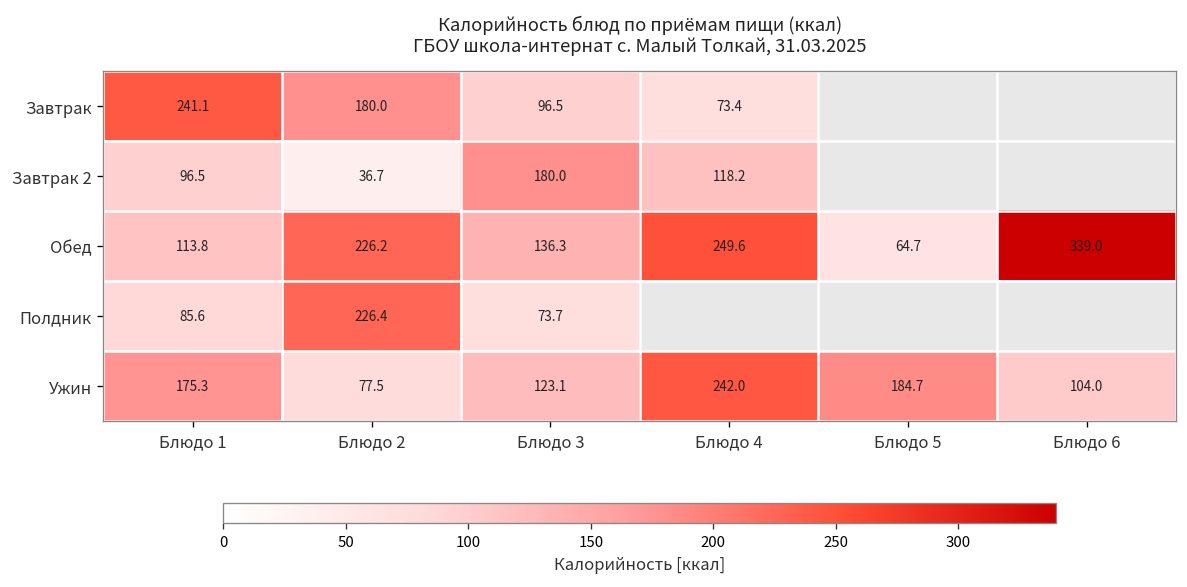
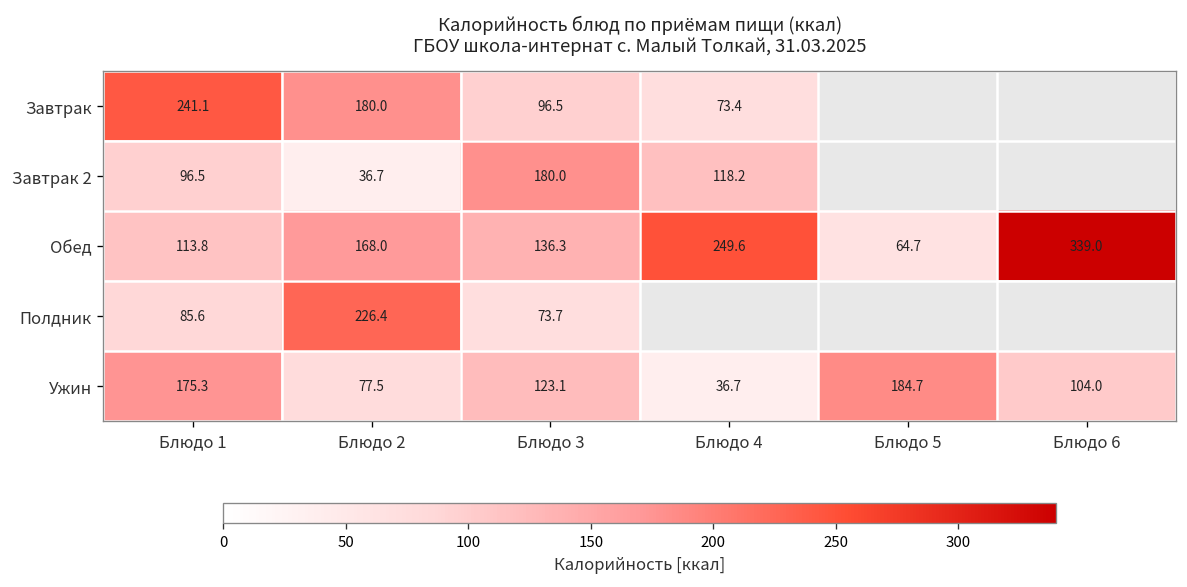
Обед, Блюдо 2: 226.2 -> 168.0
Ужин, Блюдо 4: 242.0 -> 36.7
